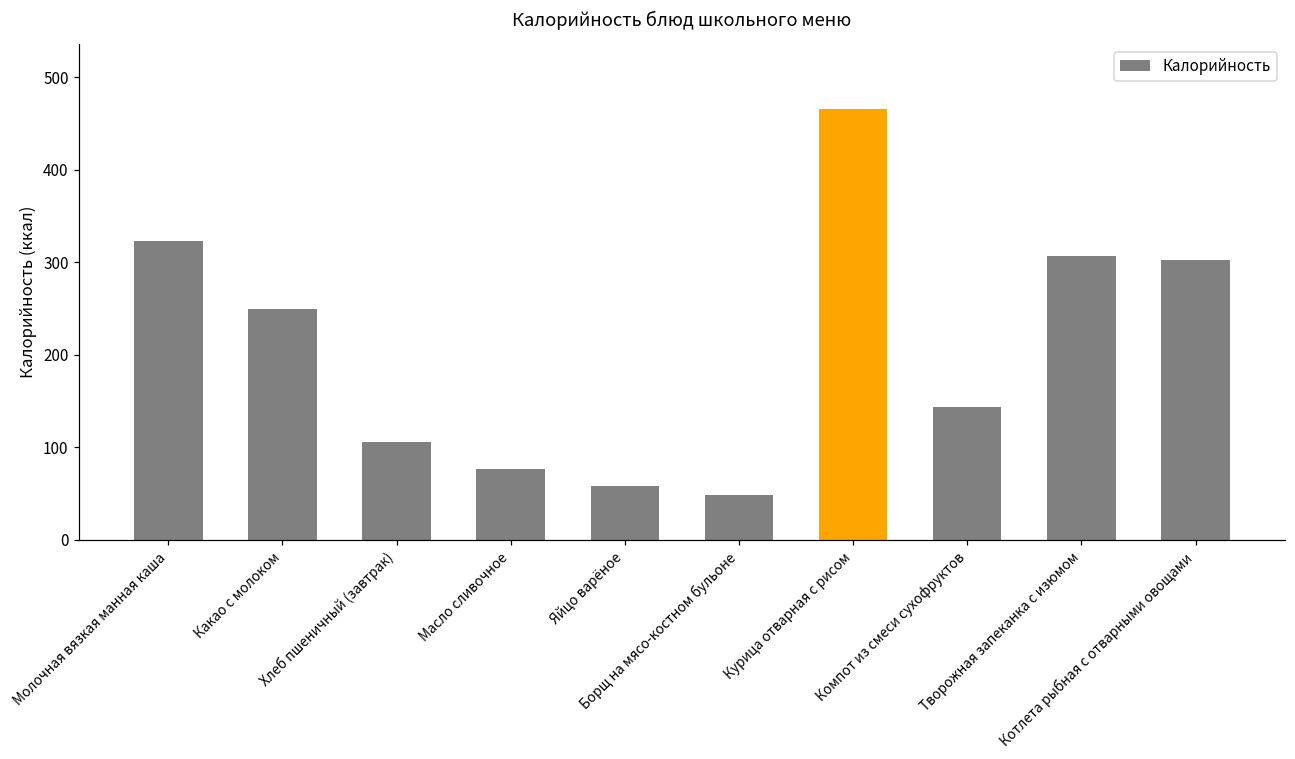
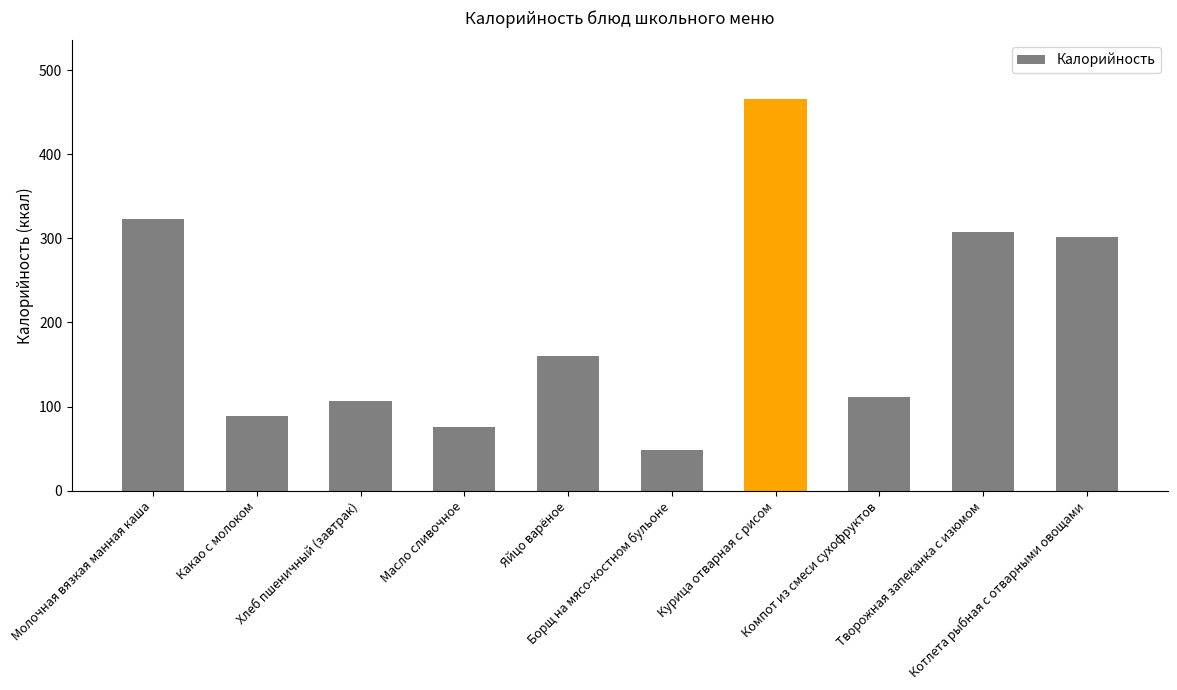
Какао с молоком: 250 -> 90
Яйцо варёное: 60 -> 160
Компот из смеси сухофруктов: 140 -> 110
